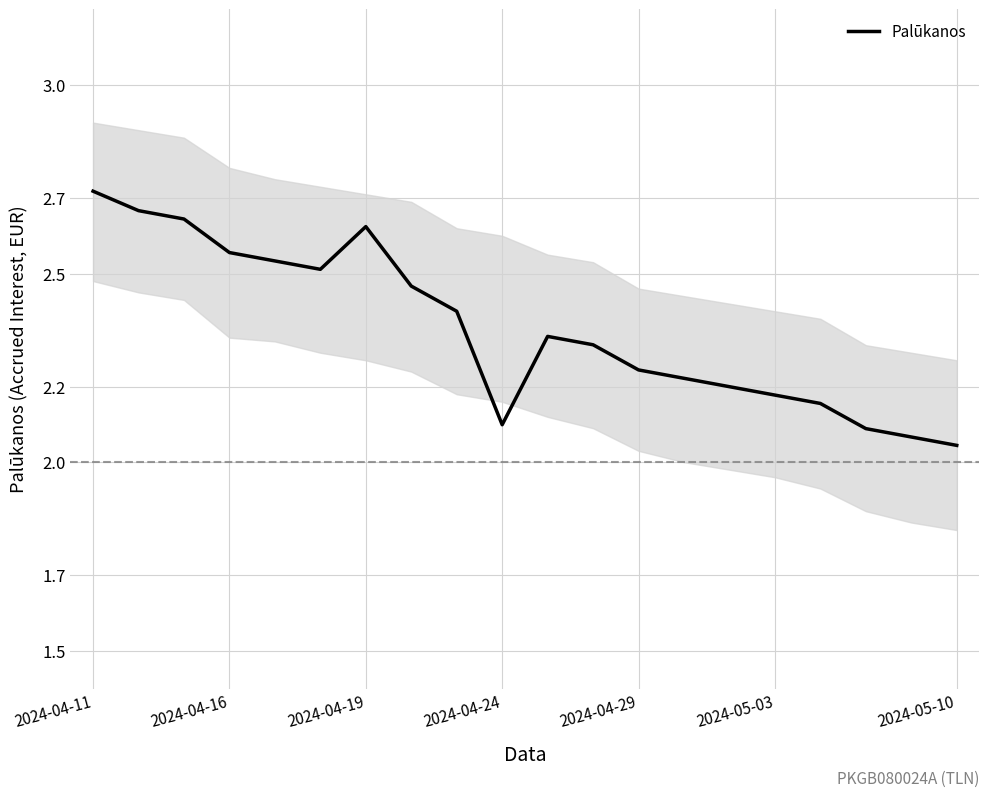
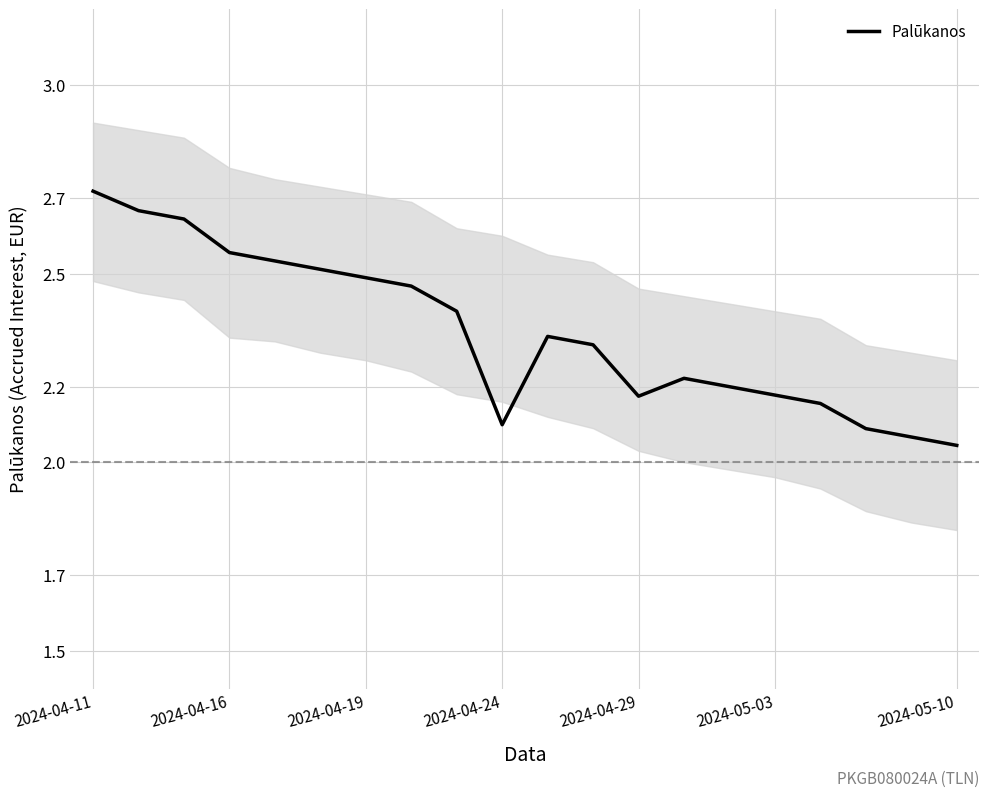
Palūkanos, 2024-04-19: 2.62 -> 2.49
Palūkanos, 2024-04-29: 2.24 -> 2.17
